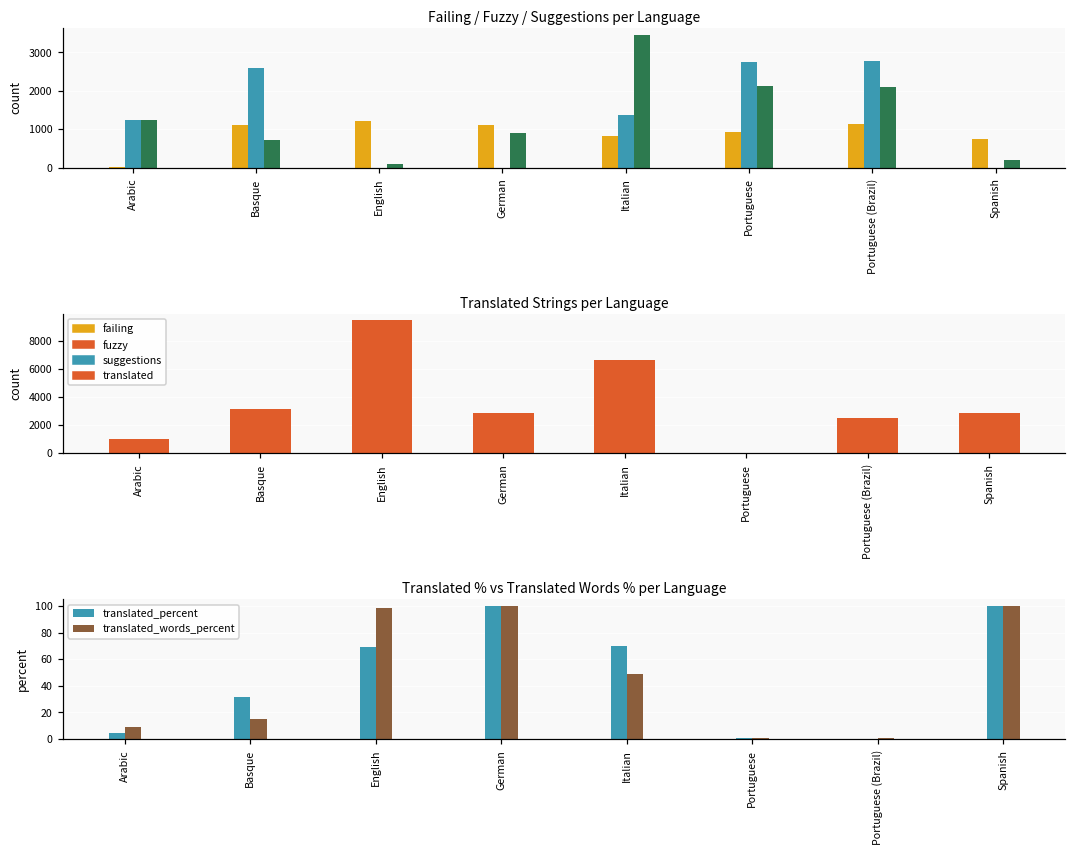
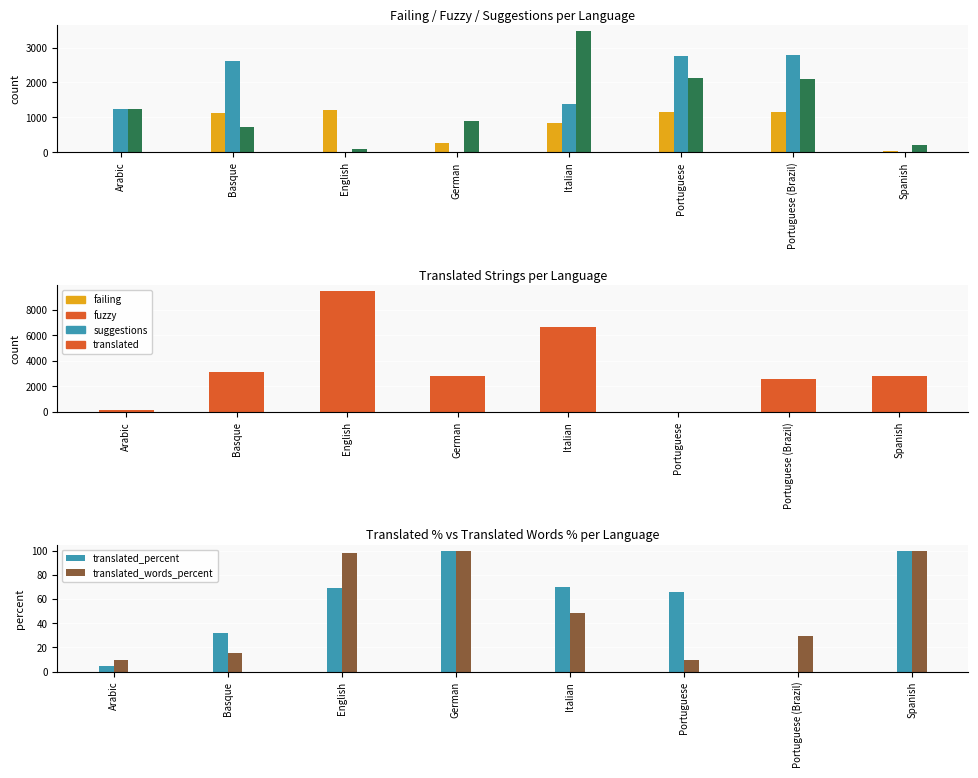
Failing / Fuzzy / Suggestions per Language, failing, German: 1100 -> 300
Failing / Fuzzy / Suggestions per Language, failing, Portuguese: 900 -> 1100
Failing / Fuzzy / Suggestions per Language, failing, Spanish: 700 -> 0
Translated Strings per Language, Arabic: 1000 -> 200
Translated % vs Translated Words % per Language, translated_percent, Portuguese: 1 -> 66
Translated % vs Translated Words % per Language, translated_words_percent, Portuguese: 1 -> 10
Translated % vs Translated Words % per Language, translated_words_percent, Portuguese (Brazil): 1 -> 29
